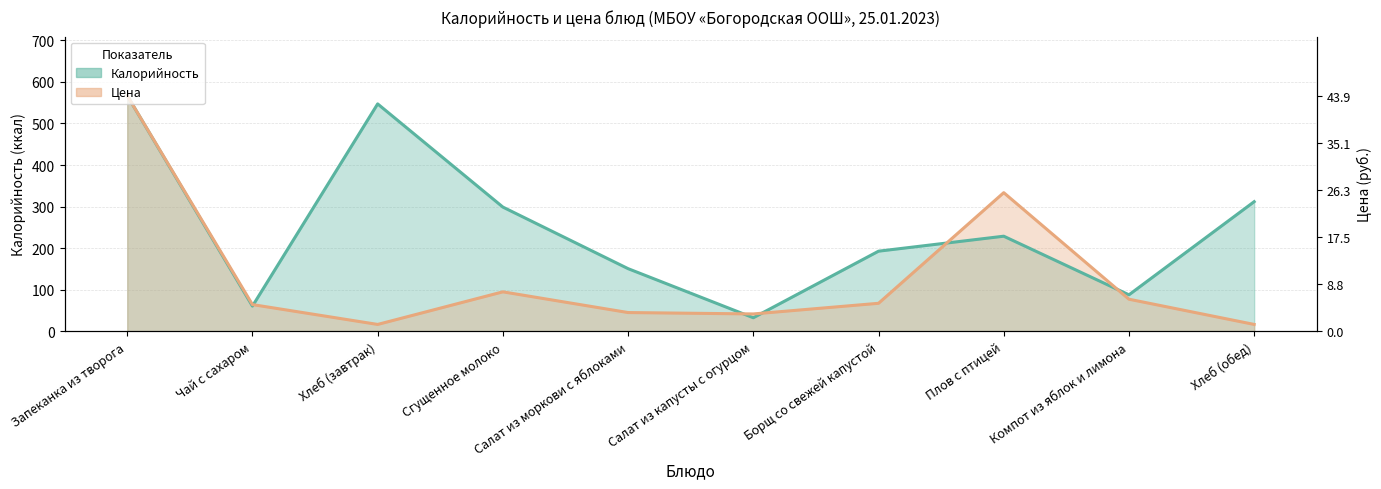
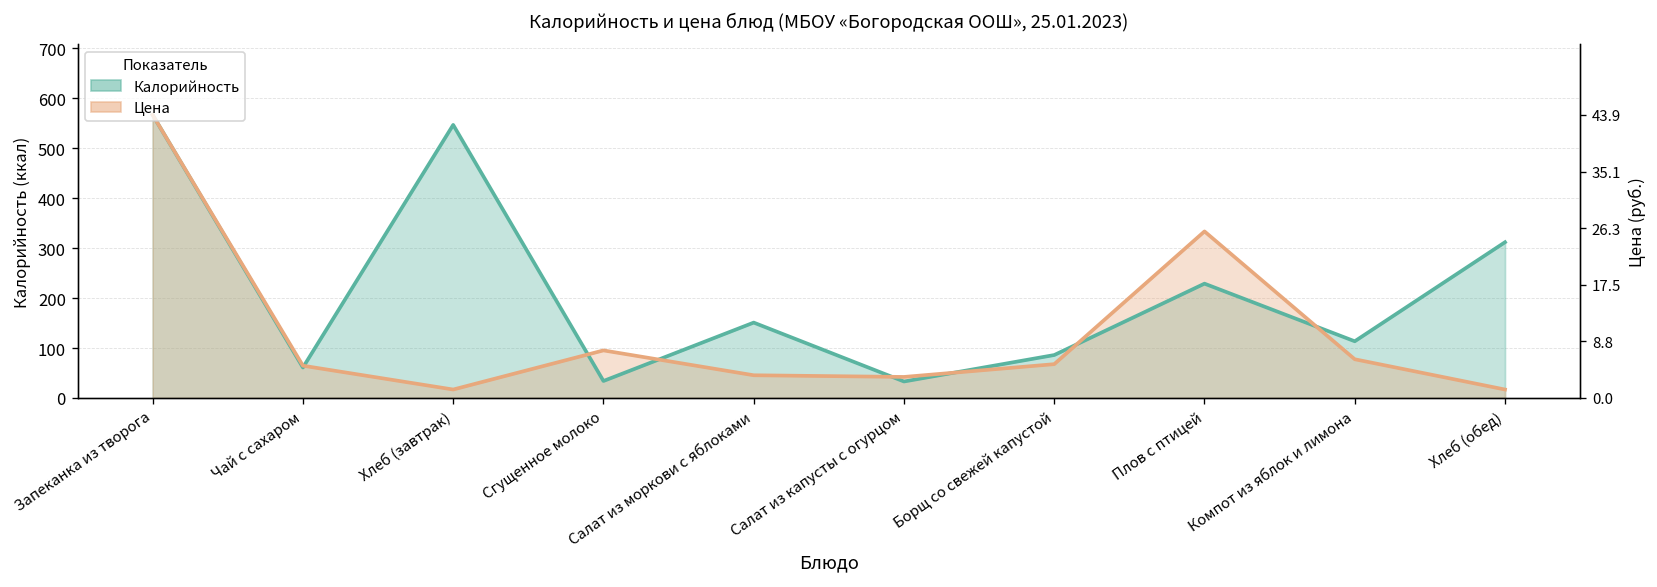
Калорийность, Сгущенное молоко: 300 -> 30
Калорийность, Борщ со свежей капустой: 190 -> 90
Калорийность, Компот из яблок и лимона: 90 -> 110
